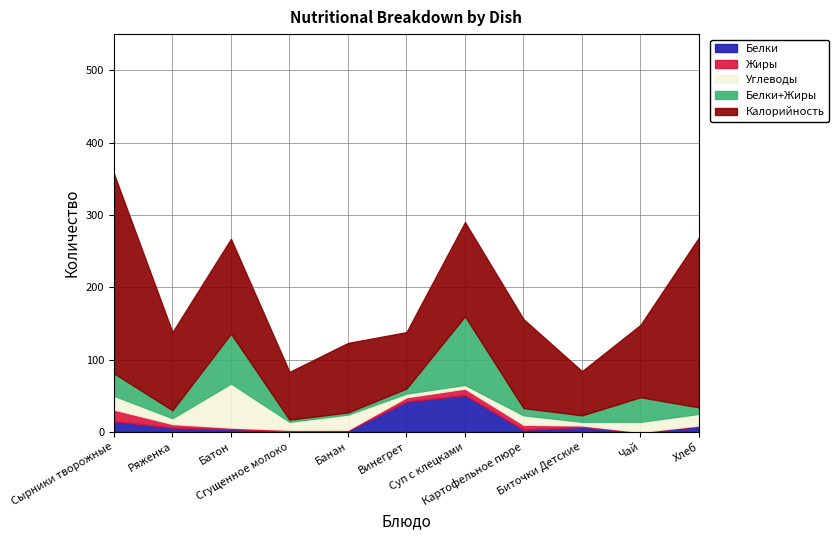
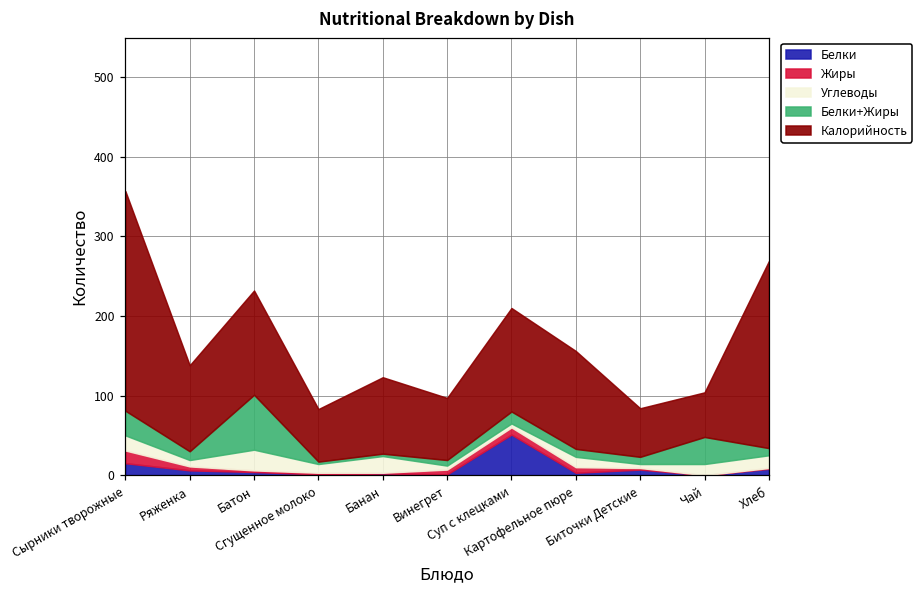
Углеводы, Батон: 60 -> 30
Белки, Винегрет: 40 -> 0
Белки+Жиры, Суп с клецками: 100 -> 20
Калорийность, Чай: 100 -> 60
